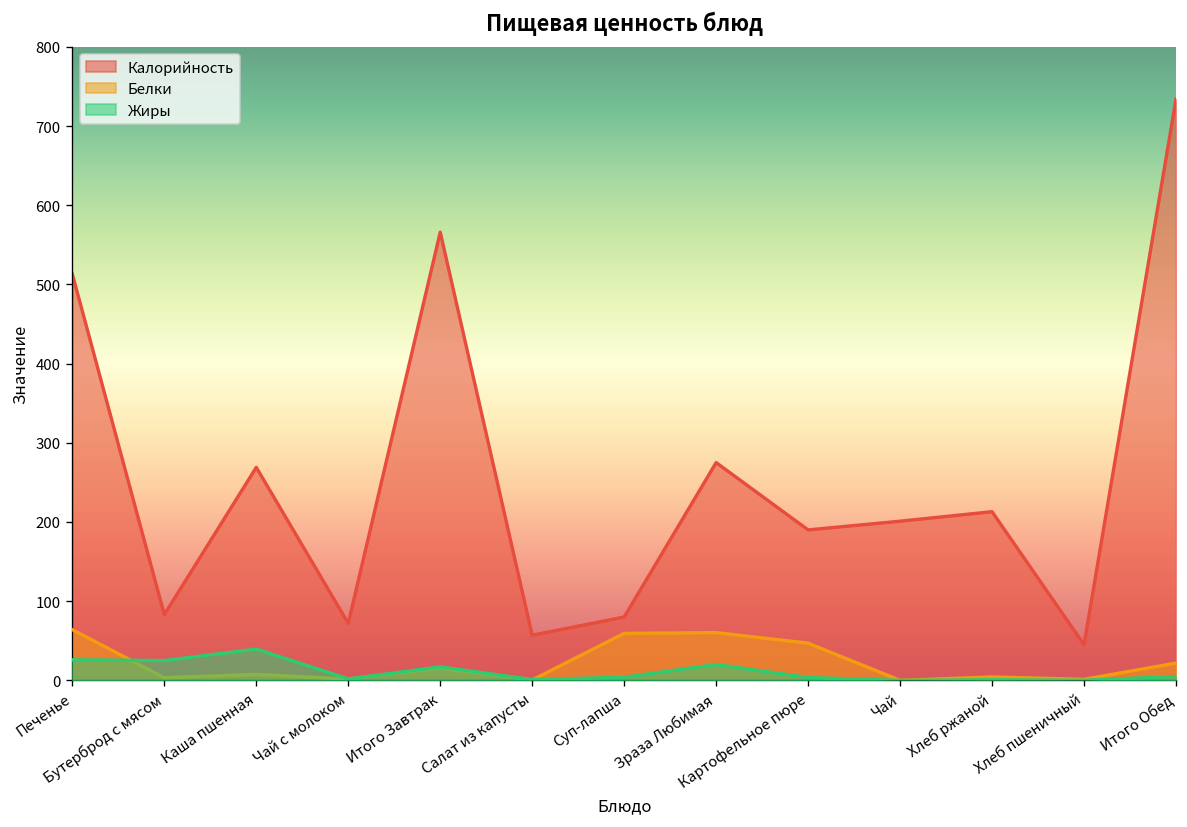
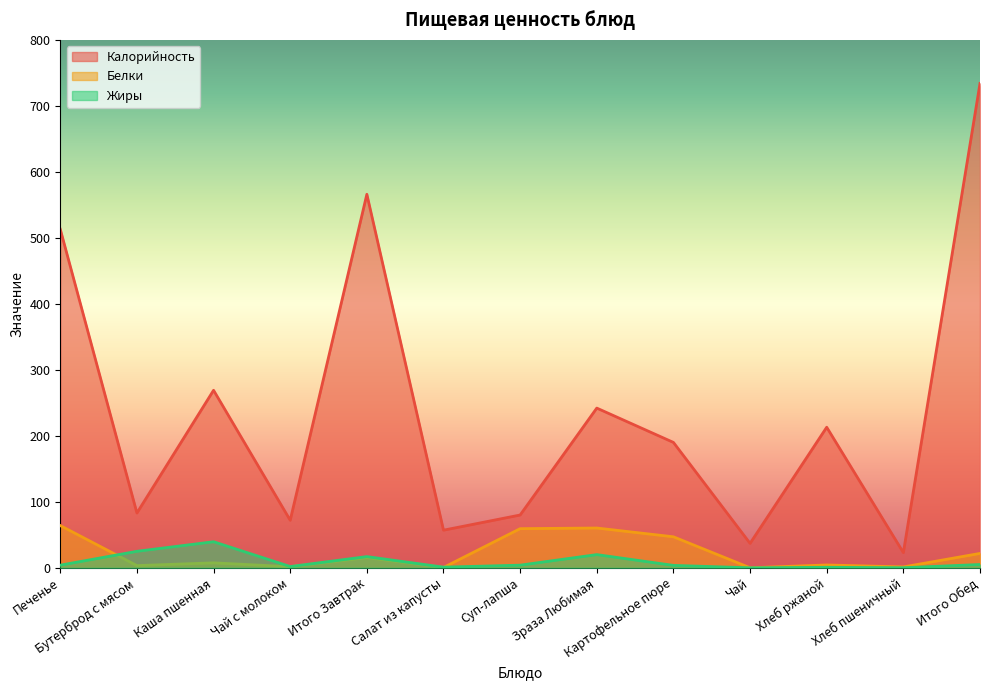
Жиры, Печенье: 30 -> 0
Калорийность, Зраза Любимая: 280 -> 240
Калорийность, Чай: 200 -> 40
Калорийность, Хлеб пшеничный: 50 -> 20
